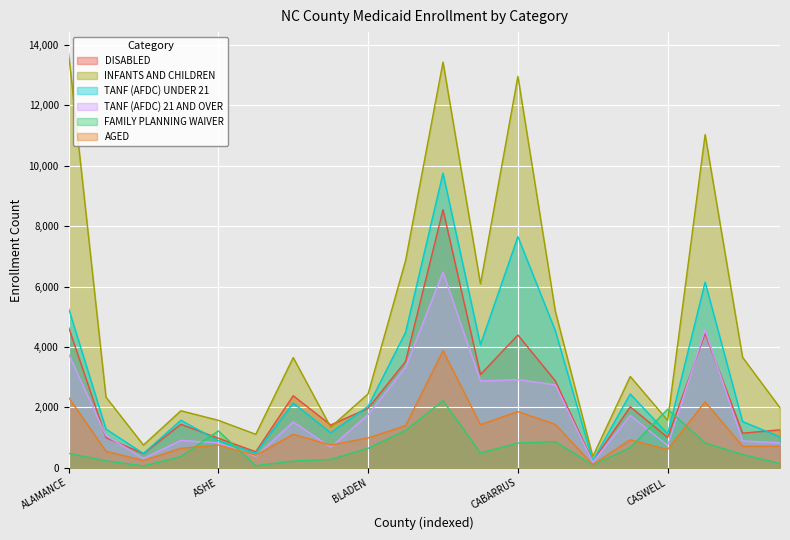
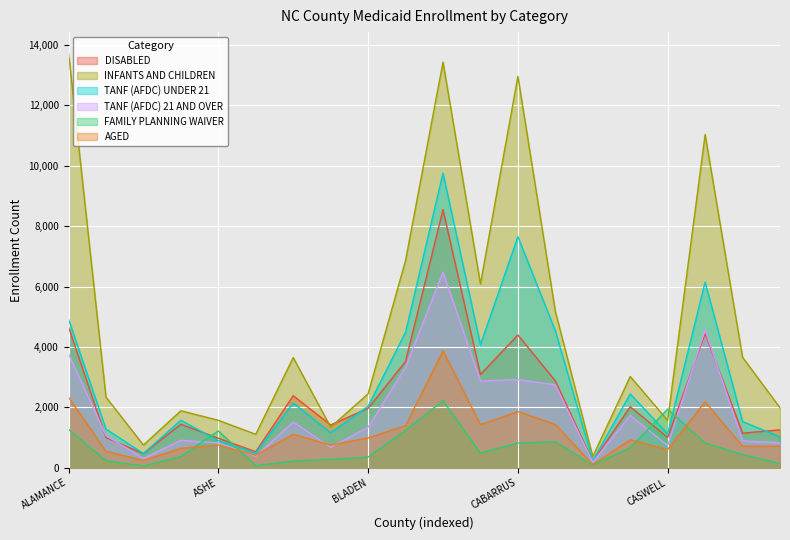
TANF (AFDC) UNDER 21, ALAMANCE: 5,300 -> 4,900
FAMILY PLANNING WAIVER, ALAMANCE: 500 -> 1,300
TANF (AFDC) 21 AND OVER, BLADEN: 1,800 -> 1,300
FAMILY PLANNING WAIVER, BLADEN: 600 -> 400
